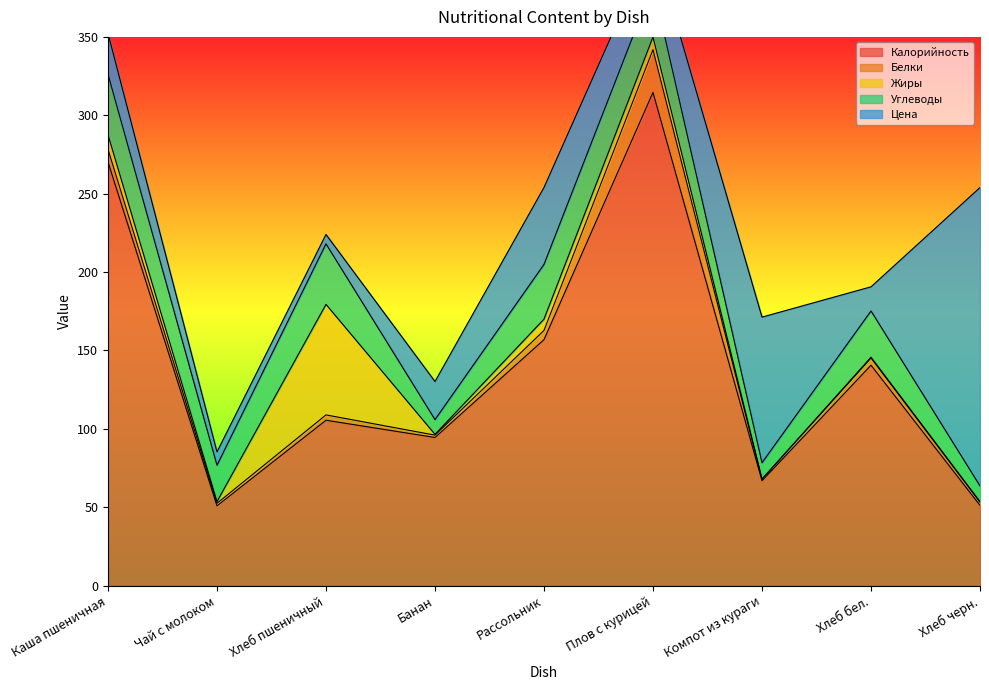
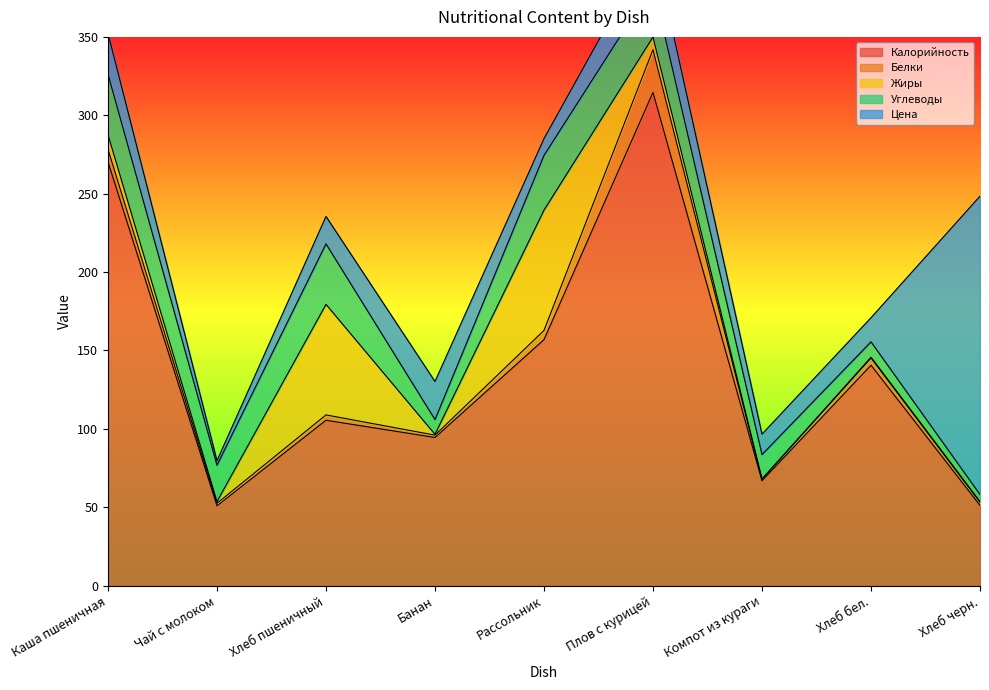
Цена, Чай с молоком: 9 -> 3
Цена, Хлеб пшеничный: 6 -> 18
Жиры, Рассольник: 7 -> 77
Цена, Рассольник: 49 -> 11
Углеводы, Компот из кураги: 10 -> 16
Цена, Компот из кураги: 93 -> 13
Углеводы, Хлеб бел.: 30 -> 10
Углеводы, Хлеб черн.: 10 -> 5
